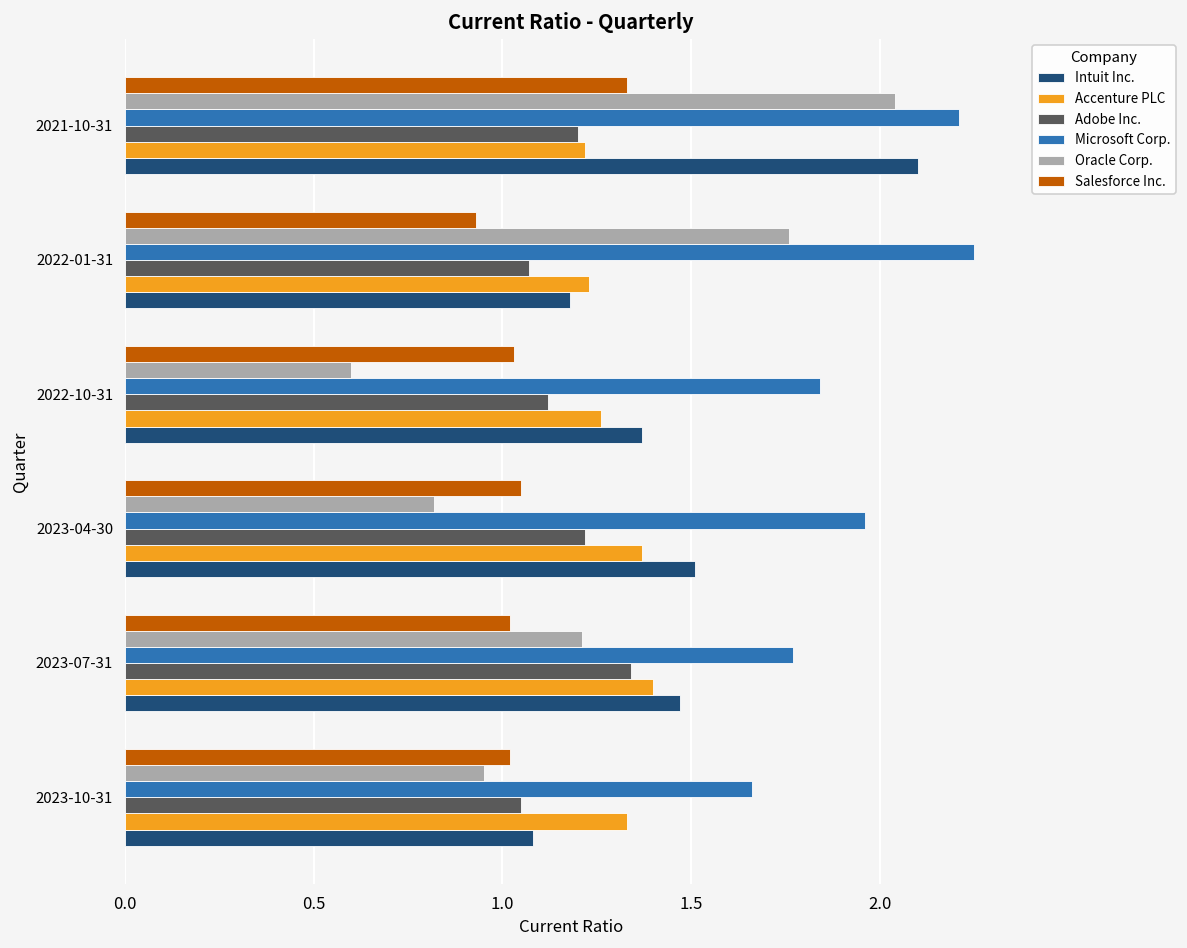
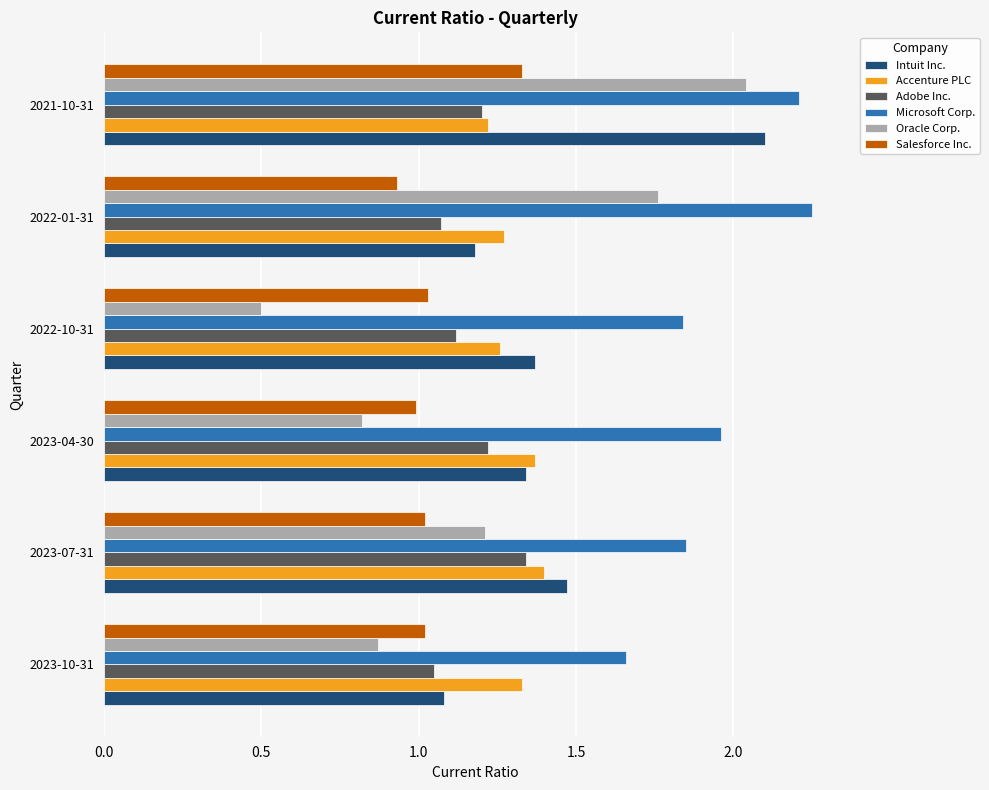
Accenture PLC, 2022-01-31: 1.23 -> 1.27
Oracle Corp., 2022-10-31: 0.6 -> 0.5
Salesforce Inc., 2023-04-30: 1.05 -> 0.99
Intuit Inc., 2023-04-30: 1.51 -> 1.34
Microsoft Corp., 2023-07-31: 1.77 -> 1.85
Oracle Corp., 2023-10-31: 0.95 -> 0.87
